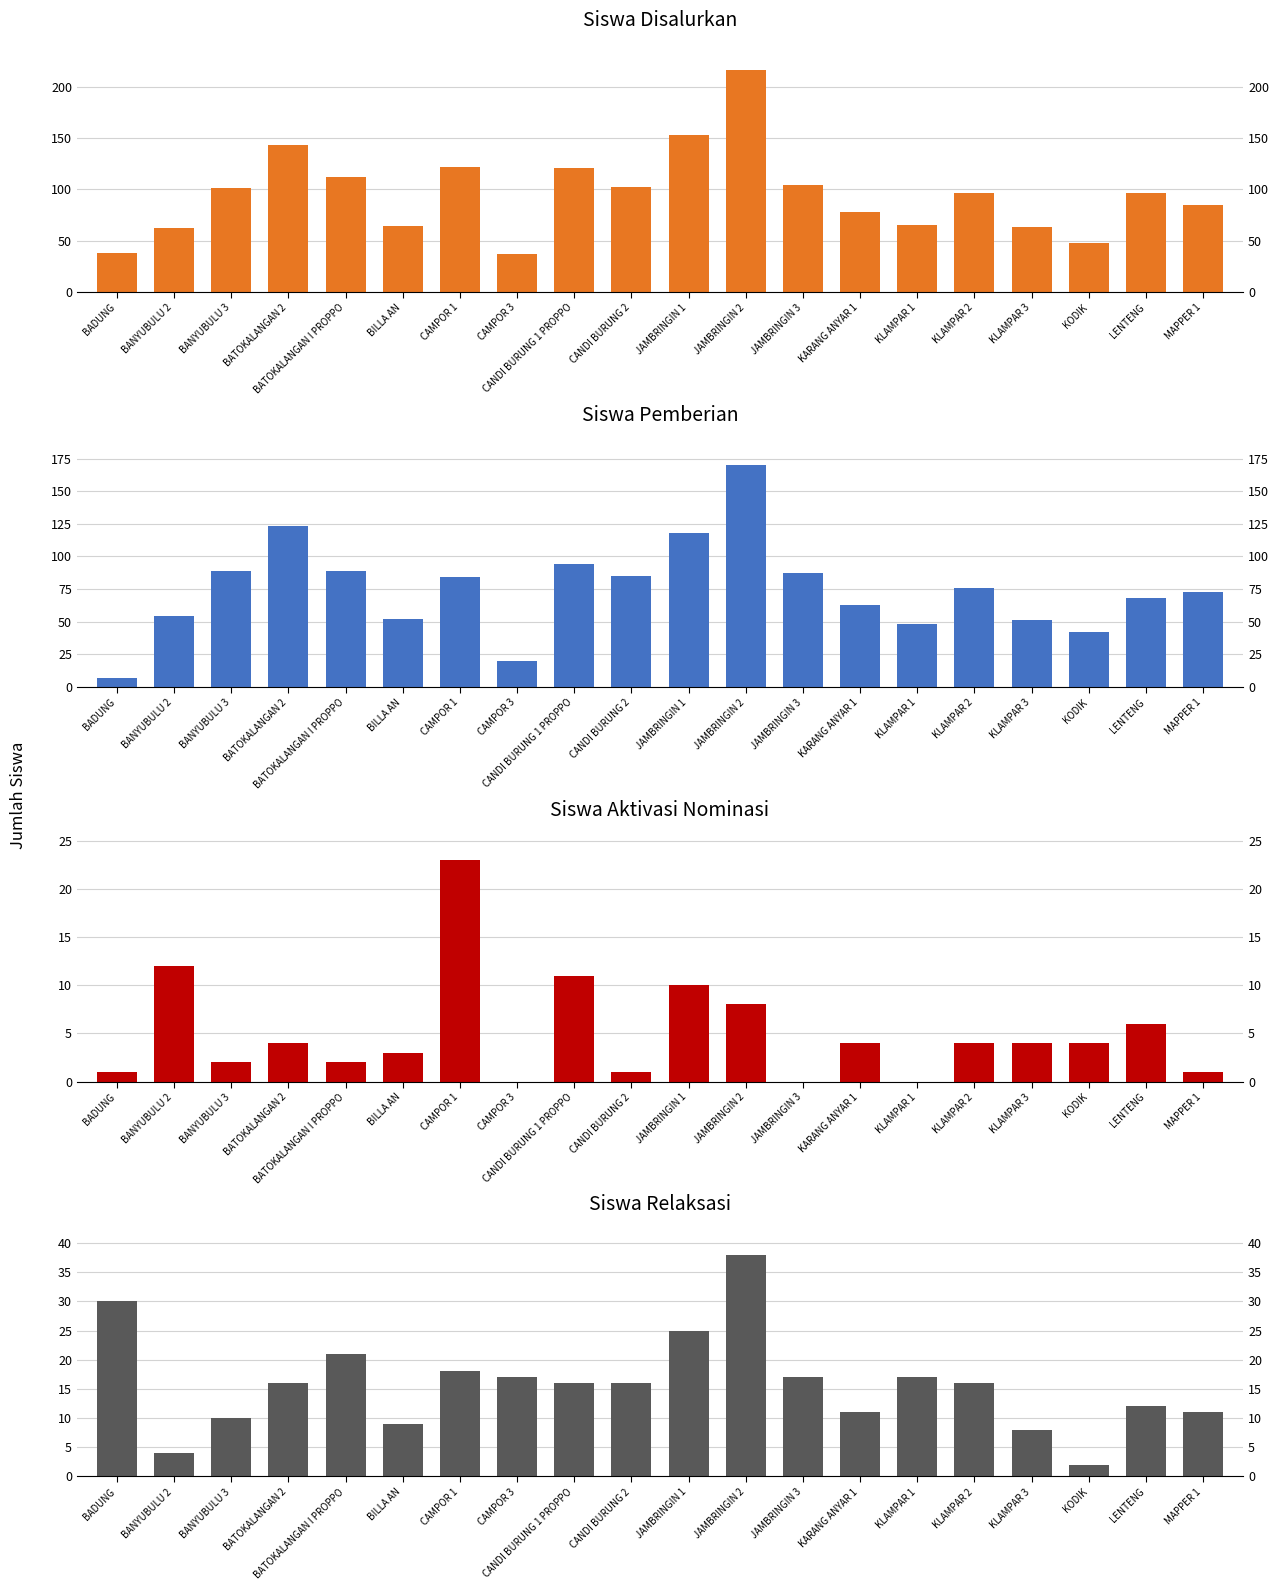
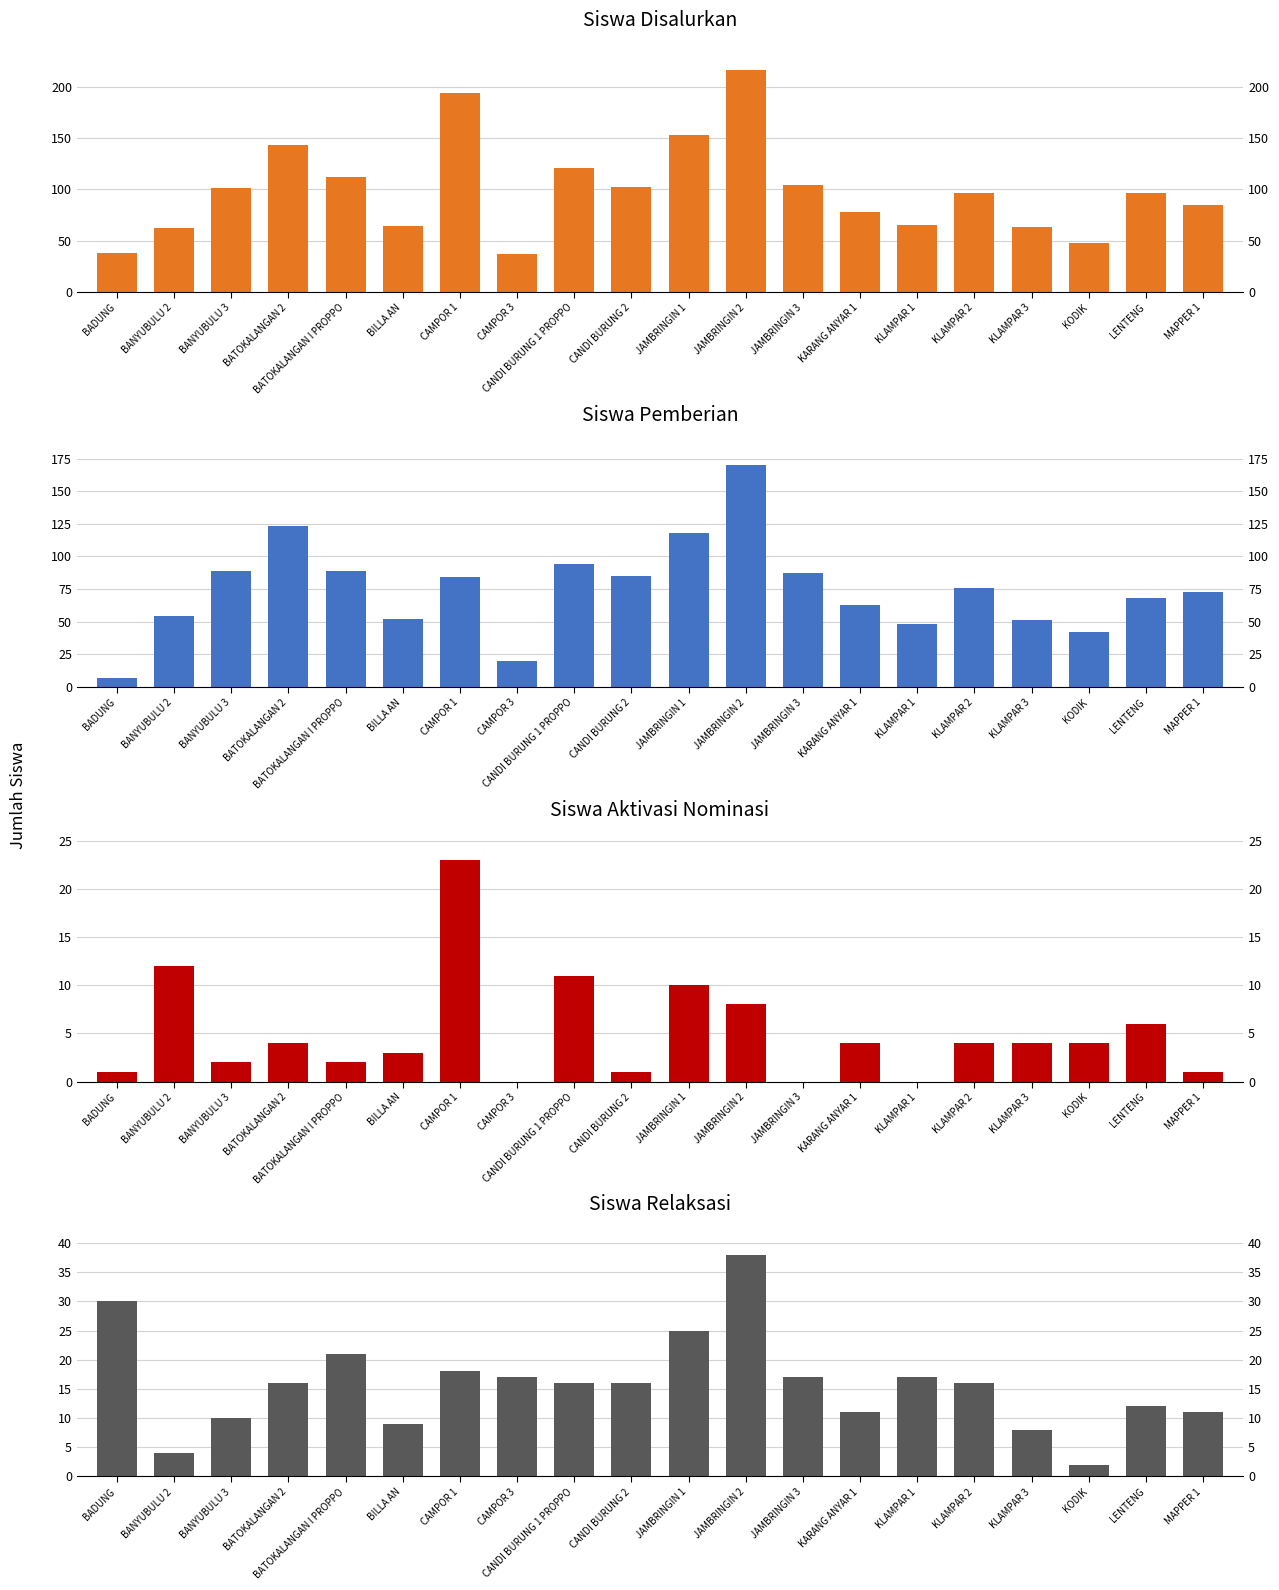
Siswa Disalurkan, CAMPOR 1: 122 -> 194
